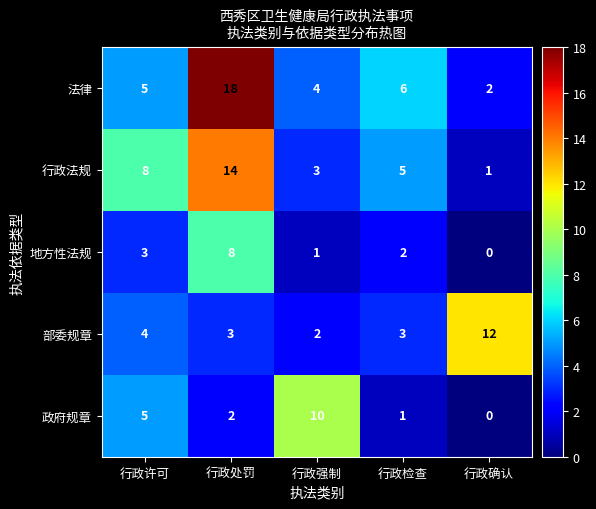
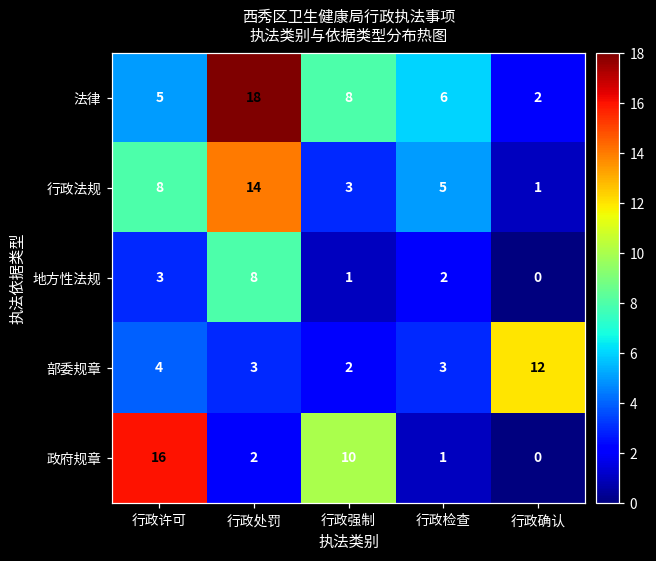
法律, 行政强制: 4 -> 8
政府规章, 行政许可: 5 -> 16
